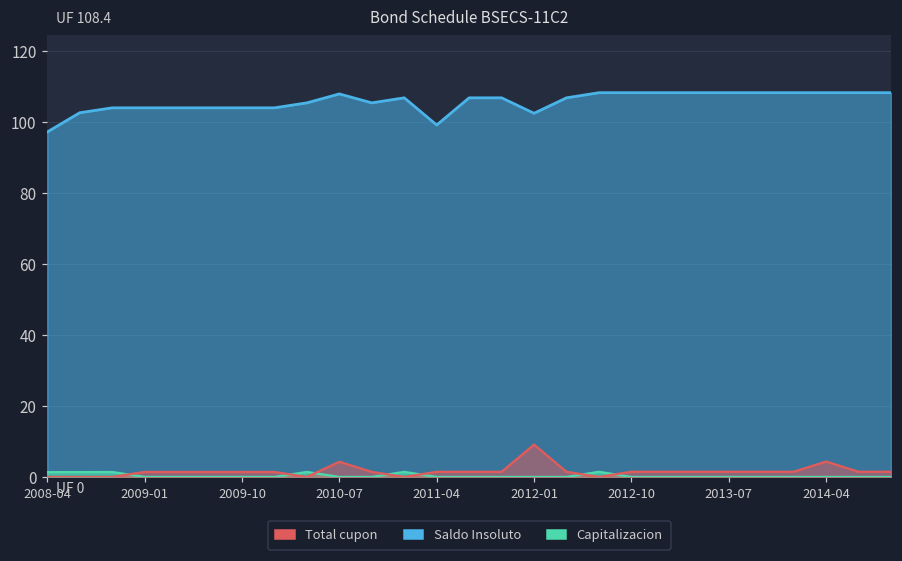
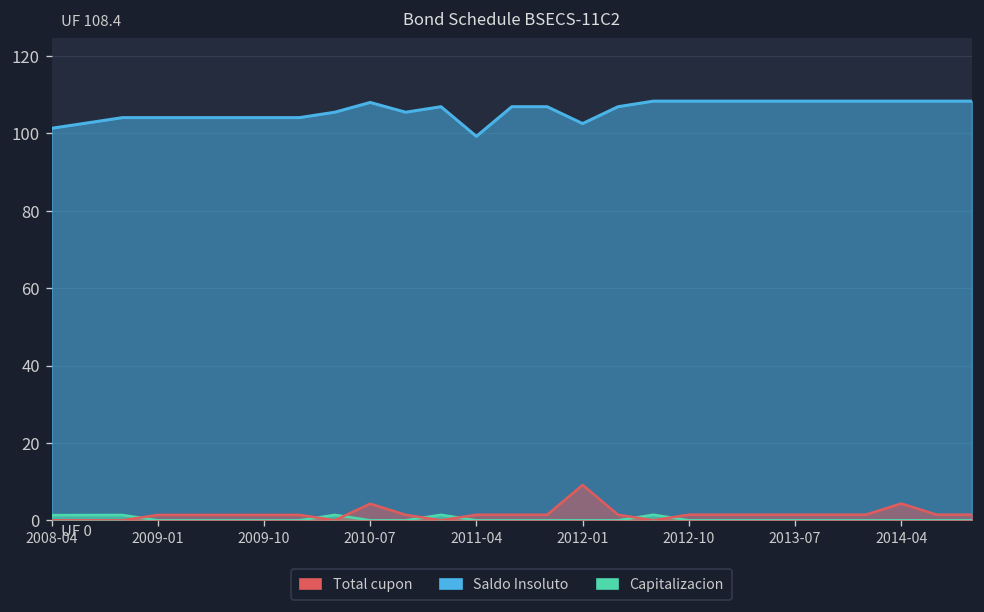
Saldo Insoluto, 2008-04: 97 -> 101
